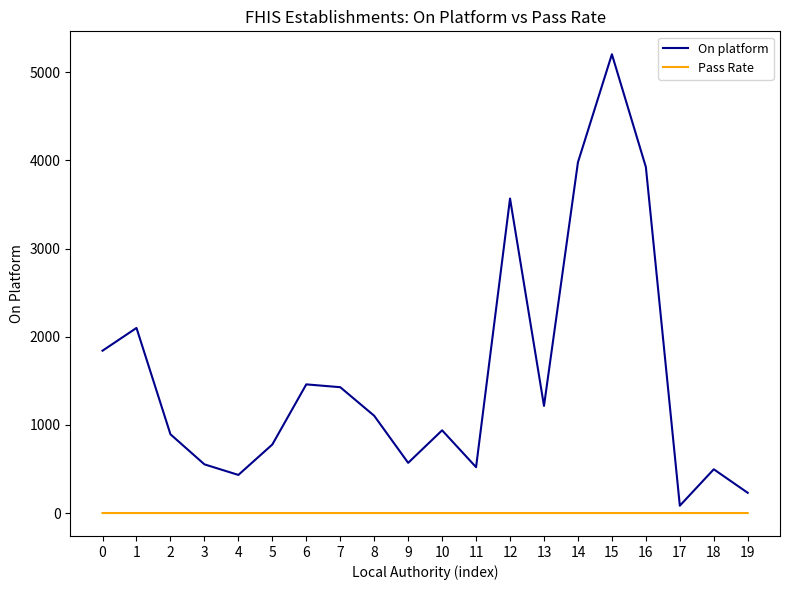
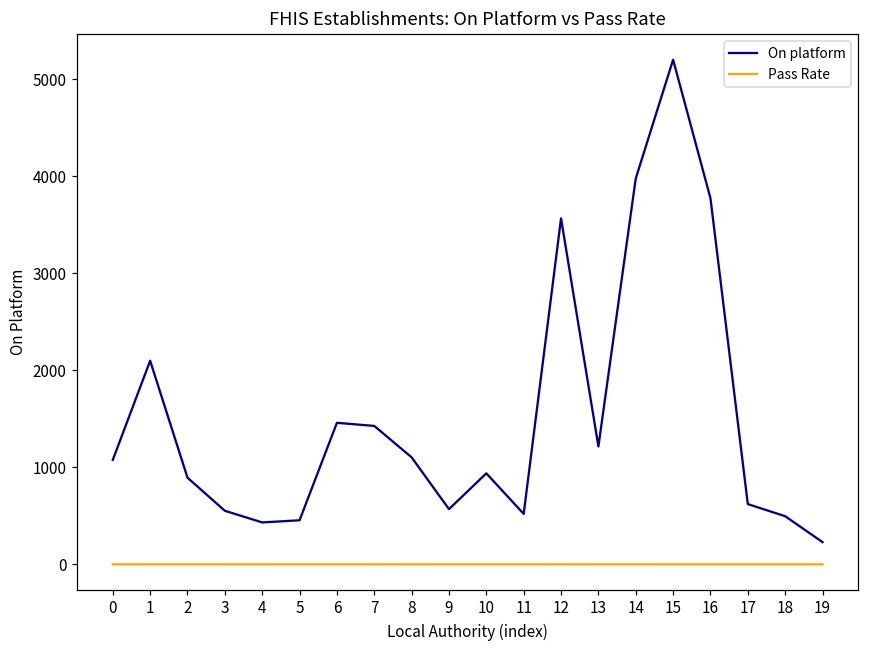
On platform, 0: 1800 -> 1100
On platform, 5: 800 -> 500
On platform, 16: 3900 -> 3800
On platform, 17: 100 -> 600
